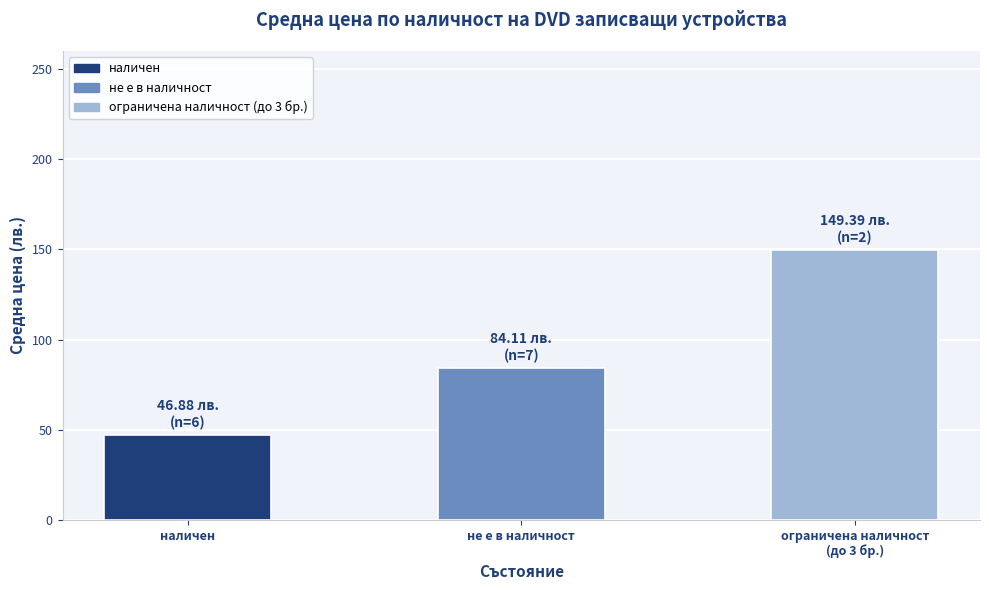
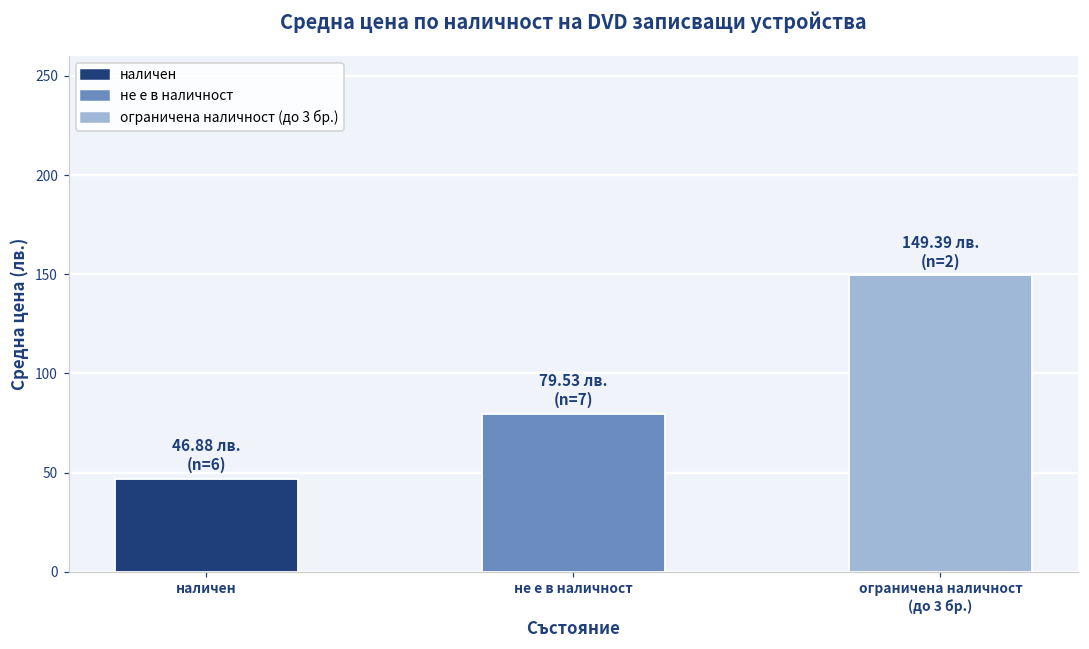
не е в наличност: 84.11 -> 79.53
